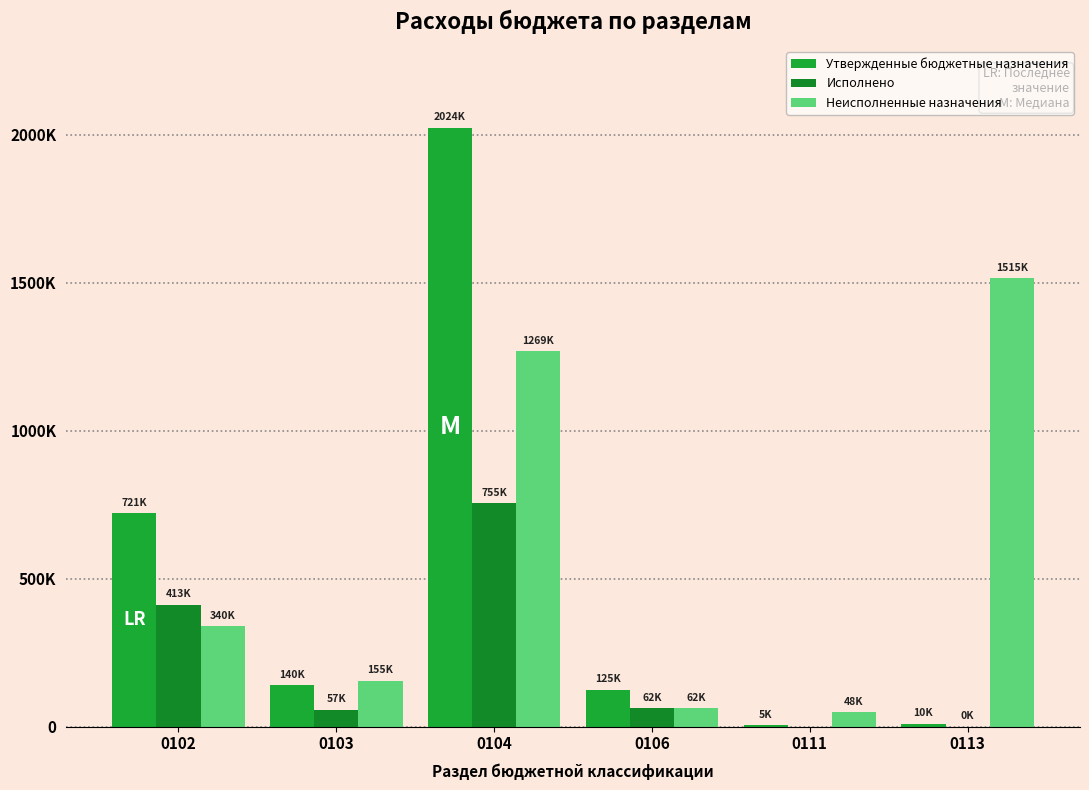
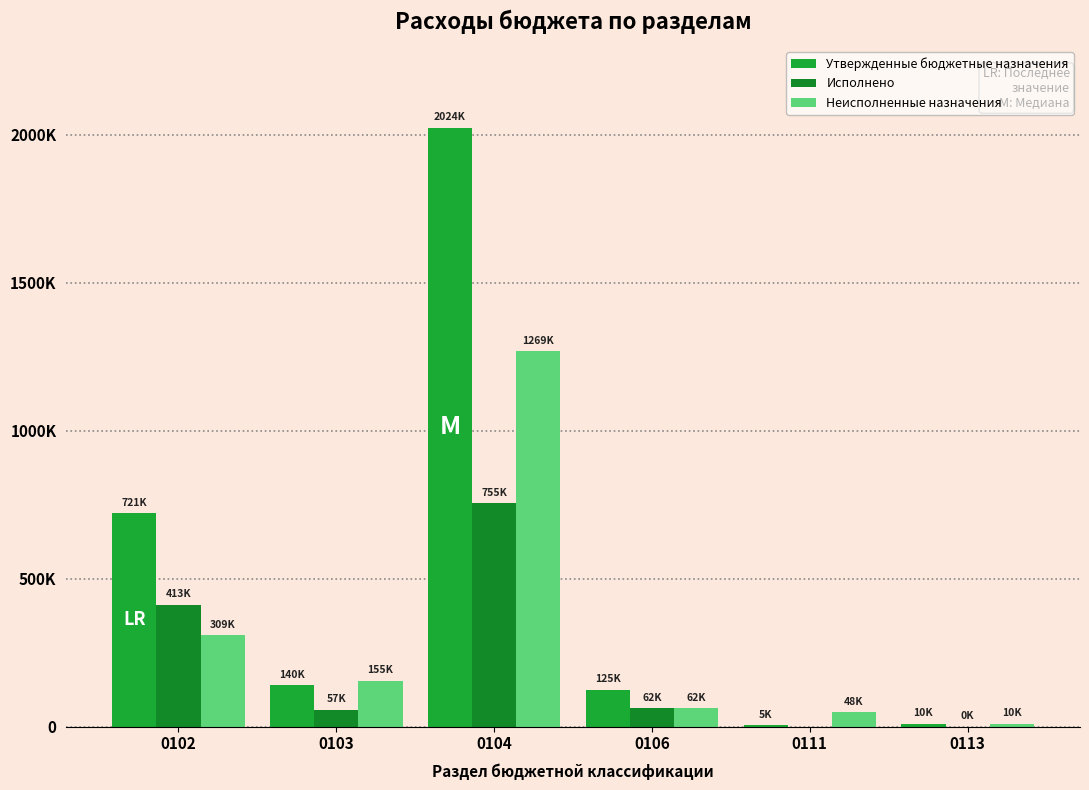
Неисполненные назначения, 0102: 340K -> 309K
Неисполненные назначения, 0113: 1515K -> 10K
